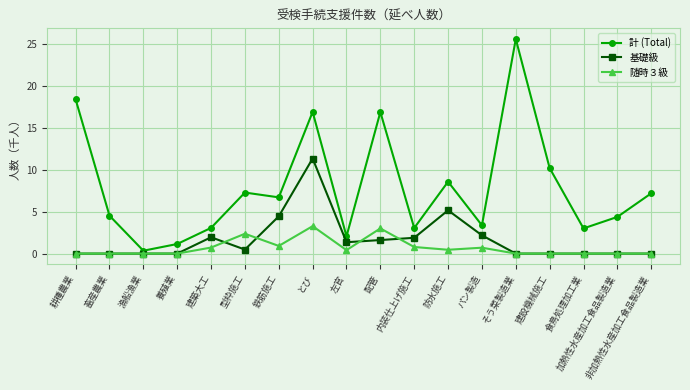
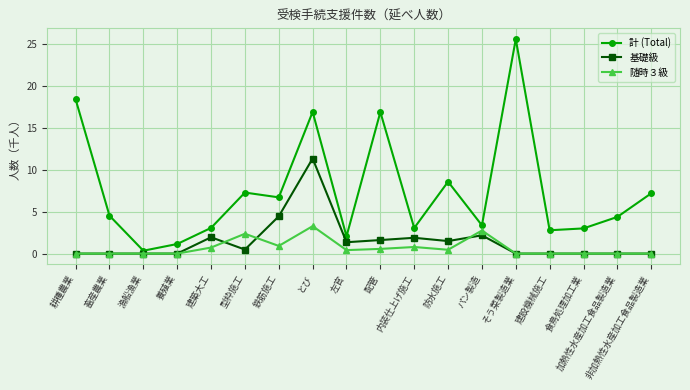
随時３級, 配管: 3 -> 1
基礎級, 防水施工: 5 -> 1
随時３級, パン製造: 1 -> 3
計 (Total), 建設機械施工: 10 -> 3
